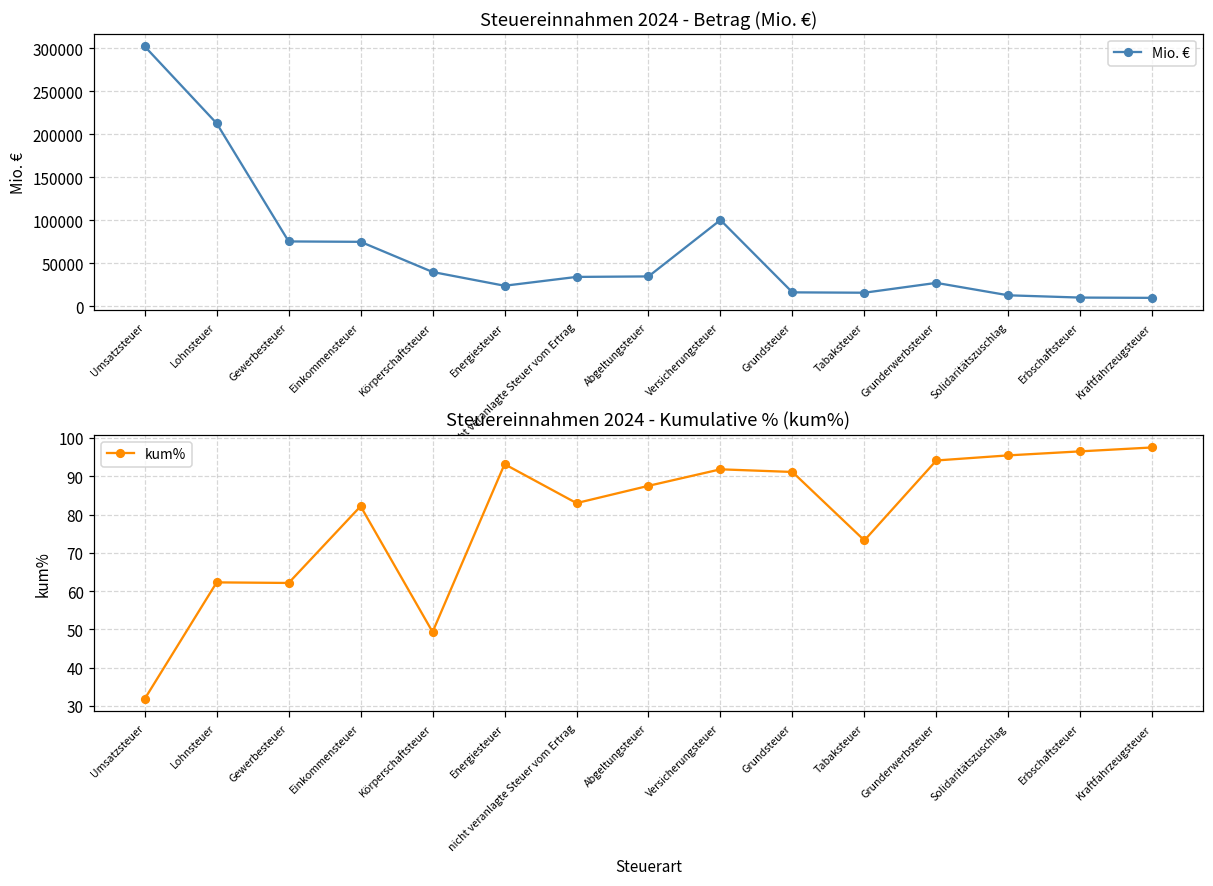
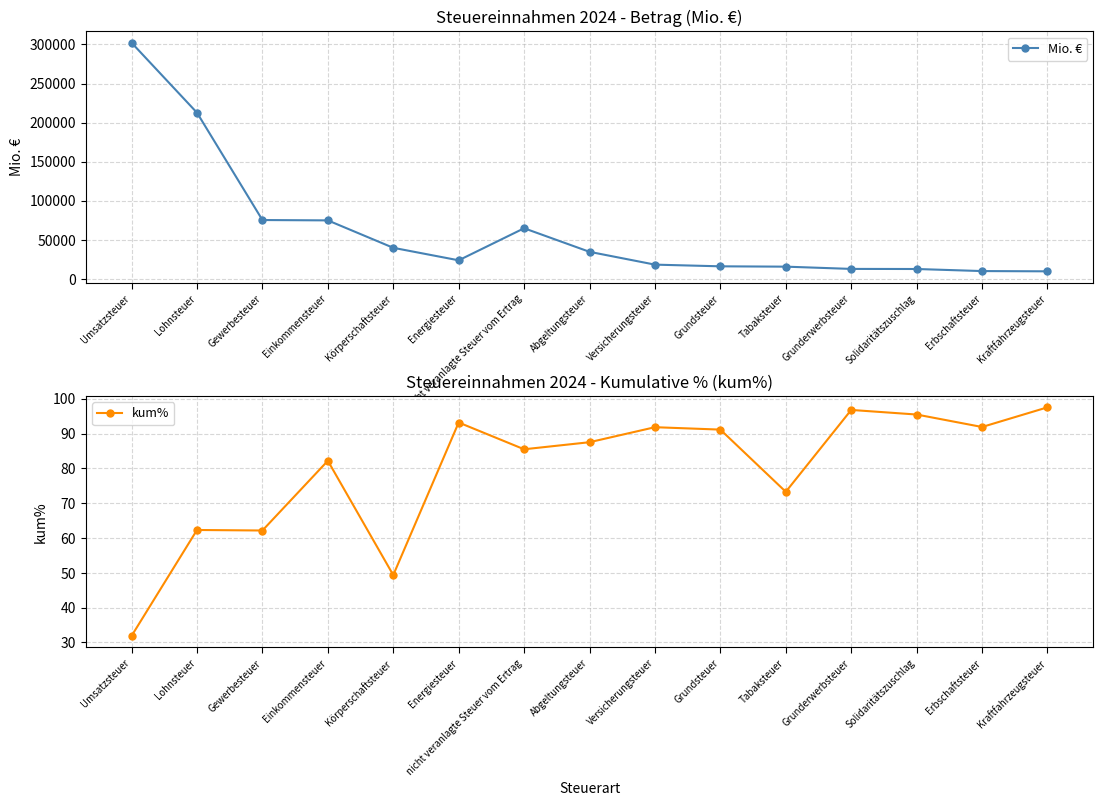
Steuereinnahmen 2024 - Betrag (Mio. €), nicht veranlagte Steuer vom Ertrag: 30000 -> 60000
Steuereinnahmen 2024 - Betrag (Mio. €), Versicherungsteuer: 100000 -> 20000
Steuereinnahmen 2024 - Betrag (Mio. €), Grunderwerbsteuer: 30000 -> 10000
Steuereinnahmen 2024 - Kumulative % (kum%), nicht veranlagte Steuer vom Ertrag: 83 -> 85
Steuereinnahmen 2024 - Kumulative % (kum%), Grunderwerbsteuer: 94 -> 97
Steuereinnahmen 2024 - Kumulative % (kum%), Erbschaftsteuer: 97 -> 92
